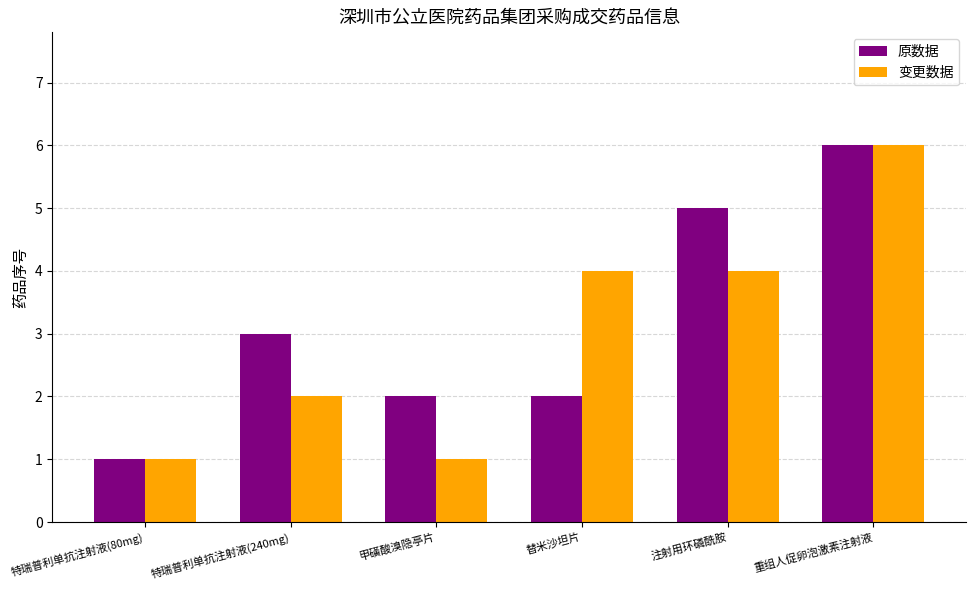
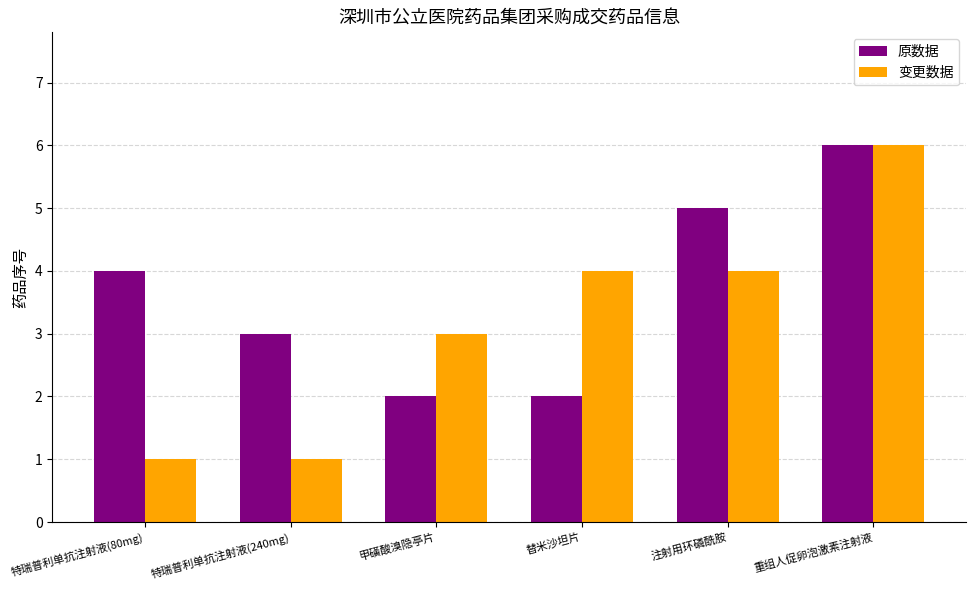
原数据, 特瑞普利单抗注射液(80mg): 1 -> 4
变更数据, 特瑞普利单抗注射液(240mg): 2 -> 1
变更数据, 甲磺酸溴隐亭片: 1 -> 3
